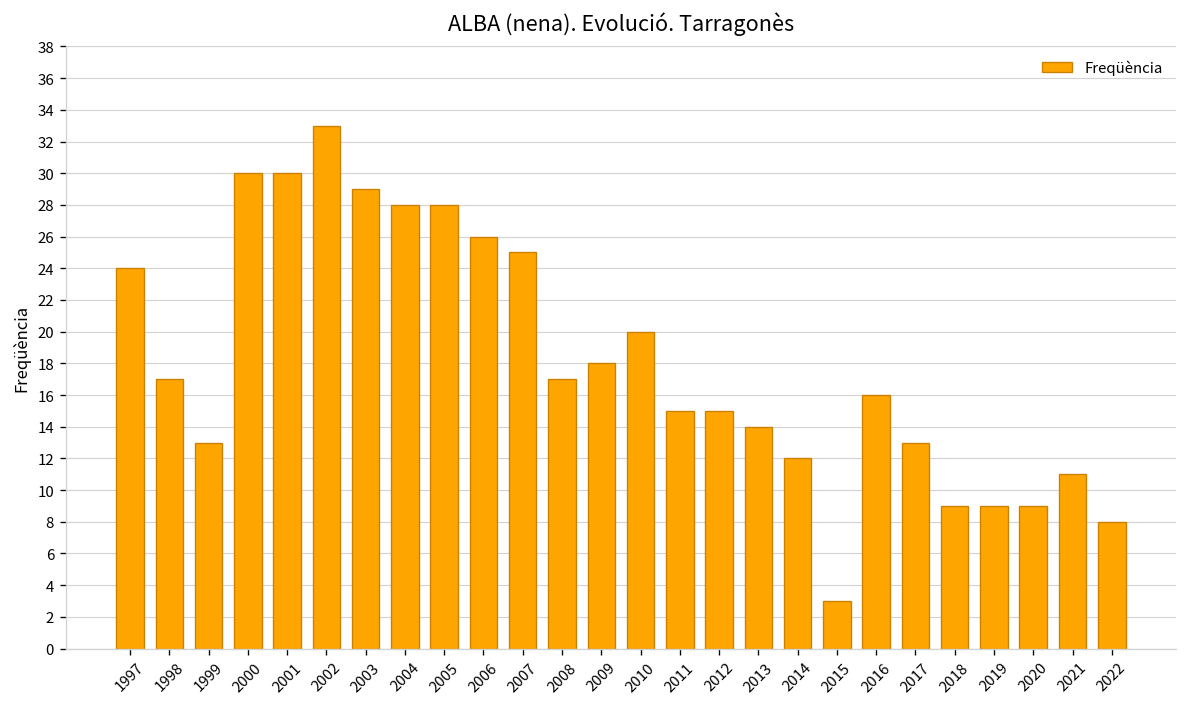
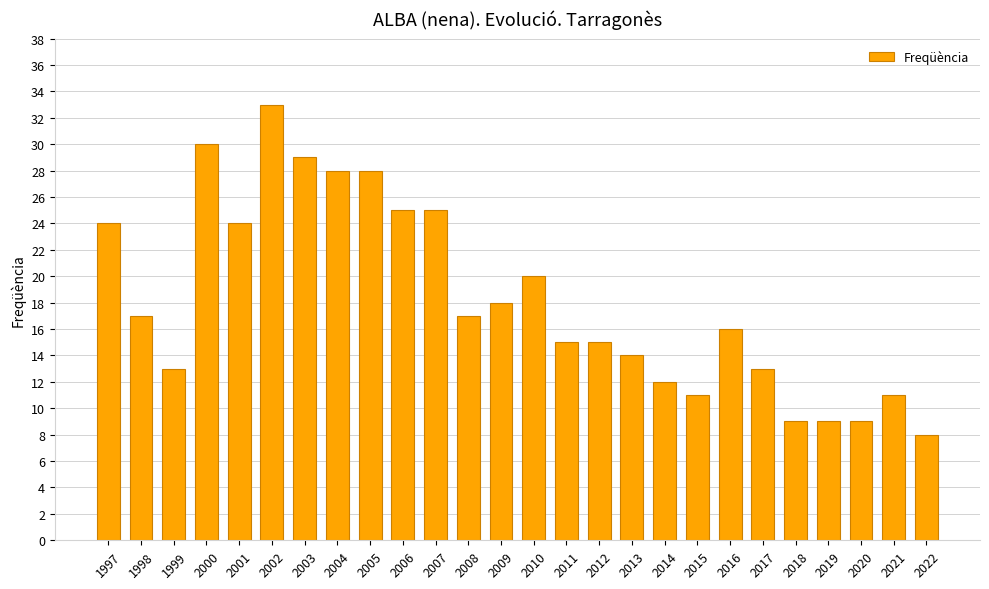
2001: 30 -> 24
2006: 26 -> 25
2015: 3 -> 11
